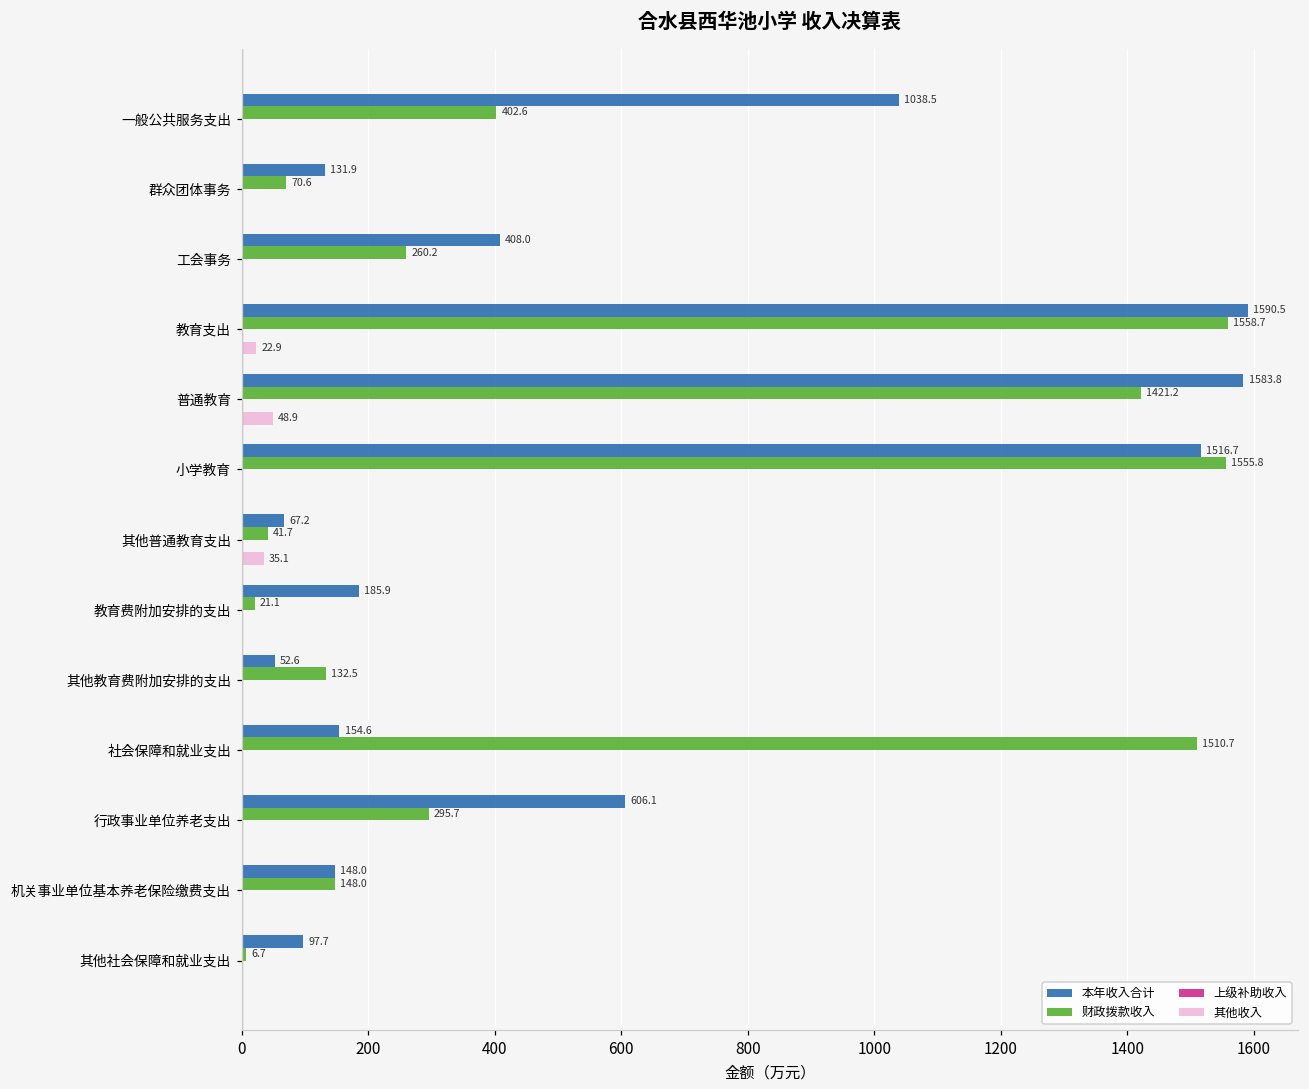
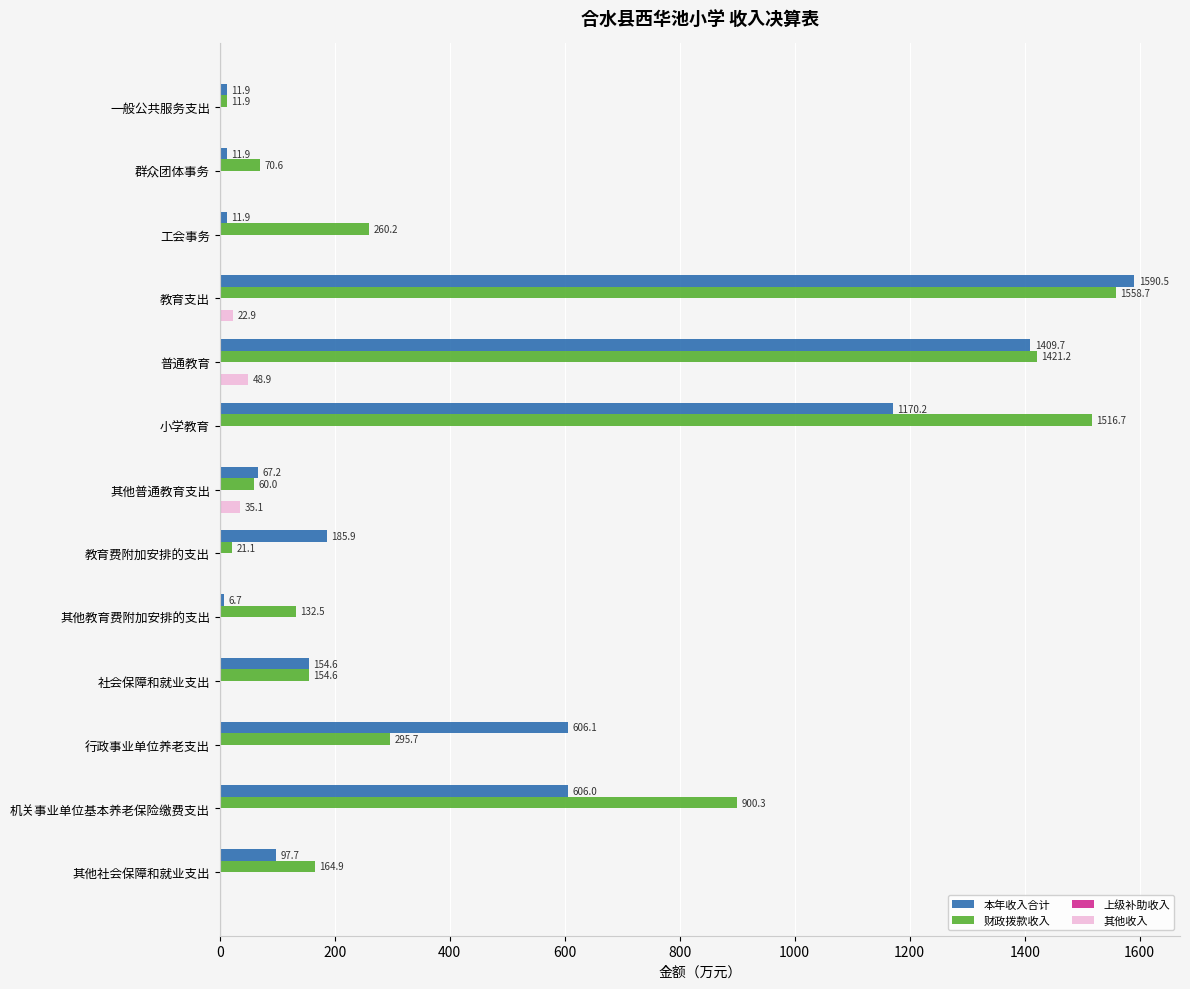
本年收入合计, 一般公共服务支出: 1038.5 -> 11.9
财政拨款收入, 一般公共服务支出: 402.6 -> 11.9
本年收入合计, 群众团体事务: 131.9 -> 11.9
本年收入合计, 工会事务: 408.0 -> 11.9
本年收入合计, 普通教育: 1583.8 -> 1409.7
本年收入合计, 小学教育: 1516.7 -> 1170.2
财政拨款收入, 小学教育: 1555.8 -> 1516.7
财政拨款收入, 其他普通教育支出: 41.7 -> 60.0
本年收入合计, 其他教育费附加安排的支出: 52.6 -> 6.7
财政拨款收入, 社会保障和就业支出: 1510.7 -> 154.6
本年收入合计, 机关事业单位基本养老保险缴费支出: 148.0 -> 606.0
财政拨款收入, 机关事业单位基本养老保险缴费支出: 148.0 -> 900.3
财政拨款收入, 其他社会保障和就业支出: 6.7 -> 164.9
